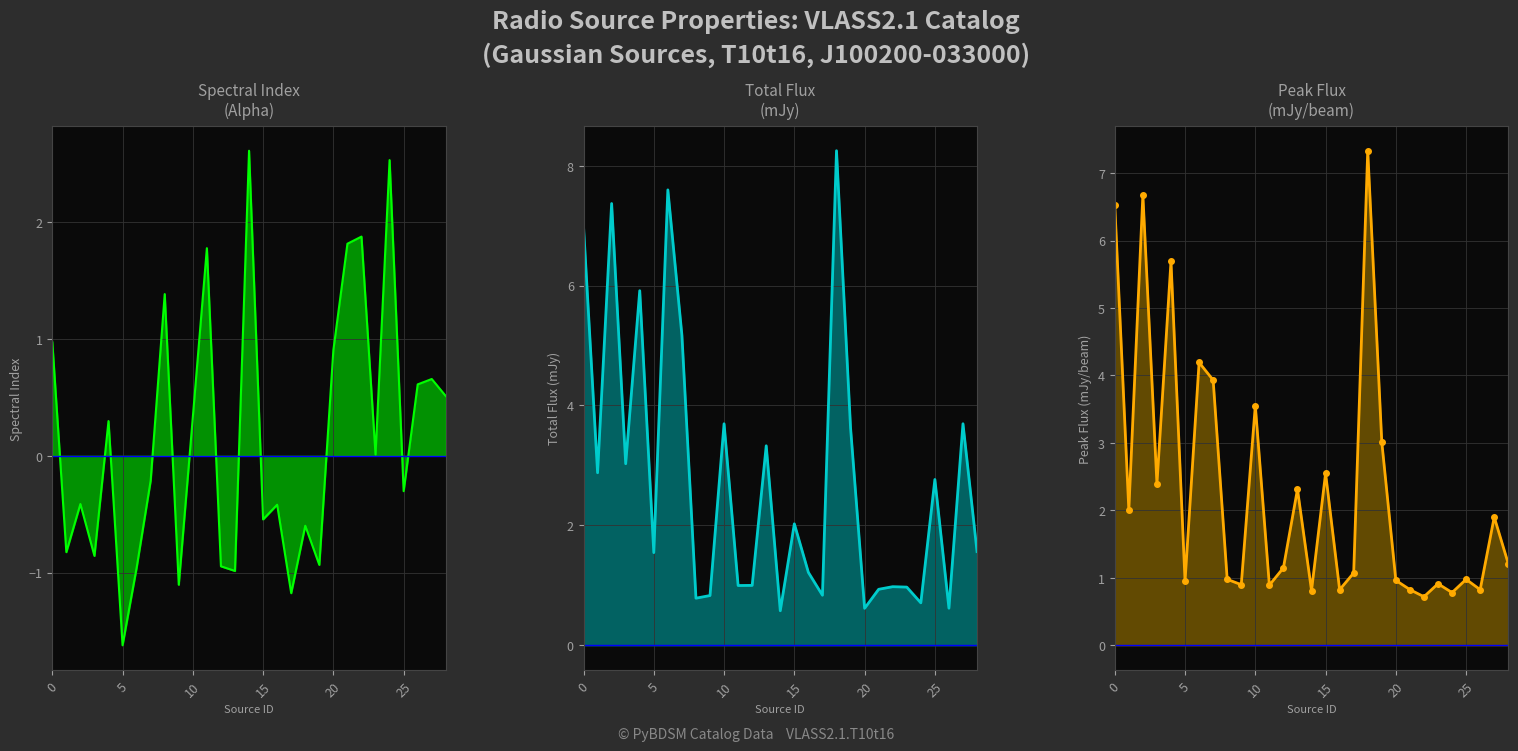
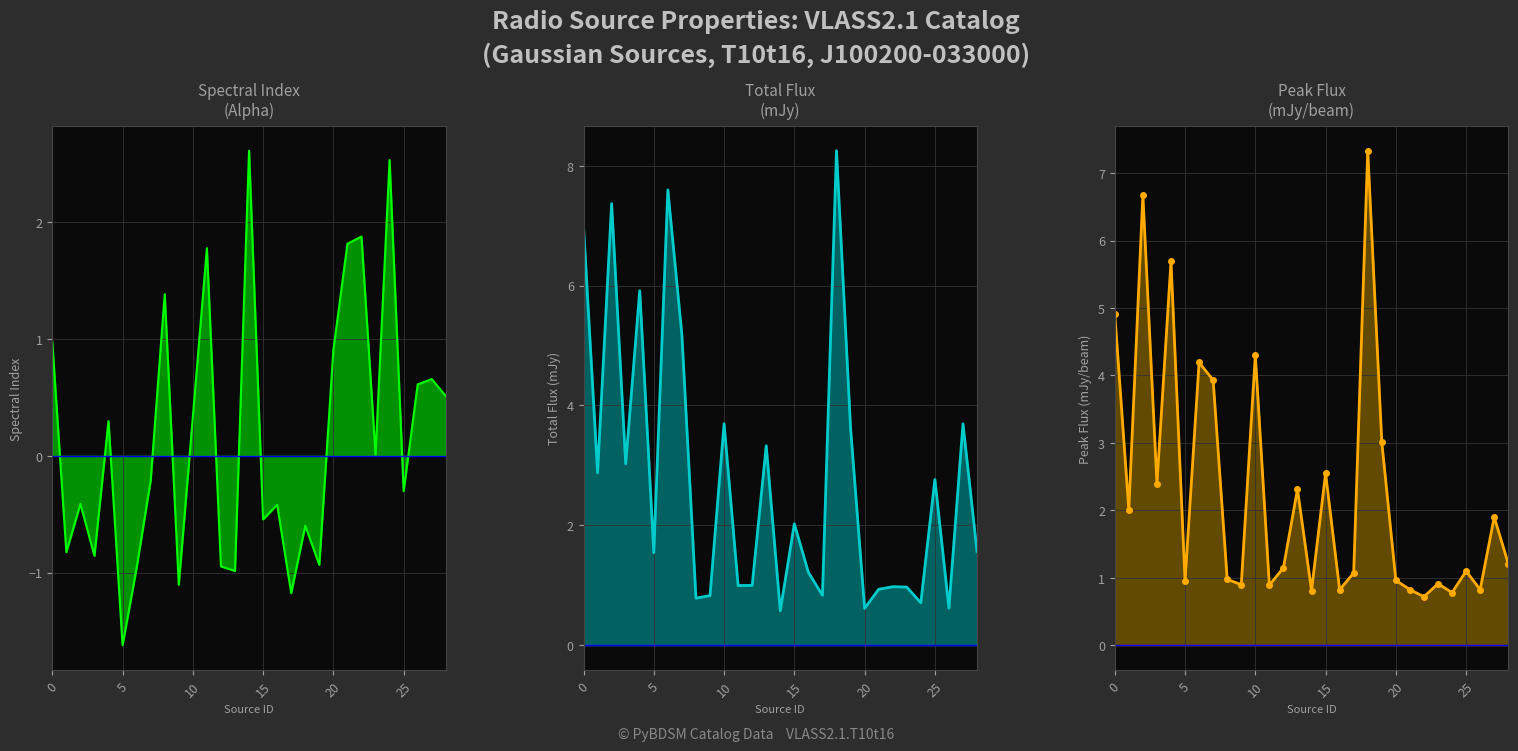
Peak Flux (mJy/beam), 0: 6.5 -> 4.9
Peak Flux (mJy/beam), 10: 3.6 -> 4.3
Peak Flux (mJy/beam), 25: 1.0 -> 1.1
